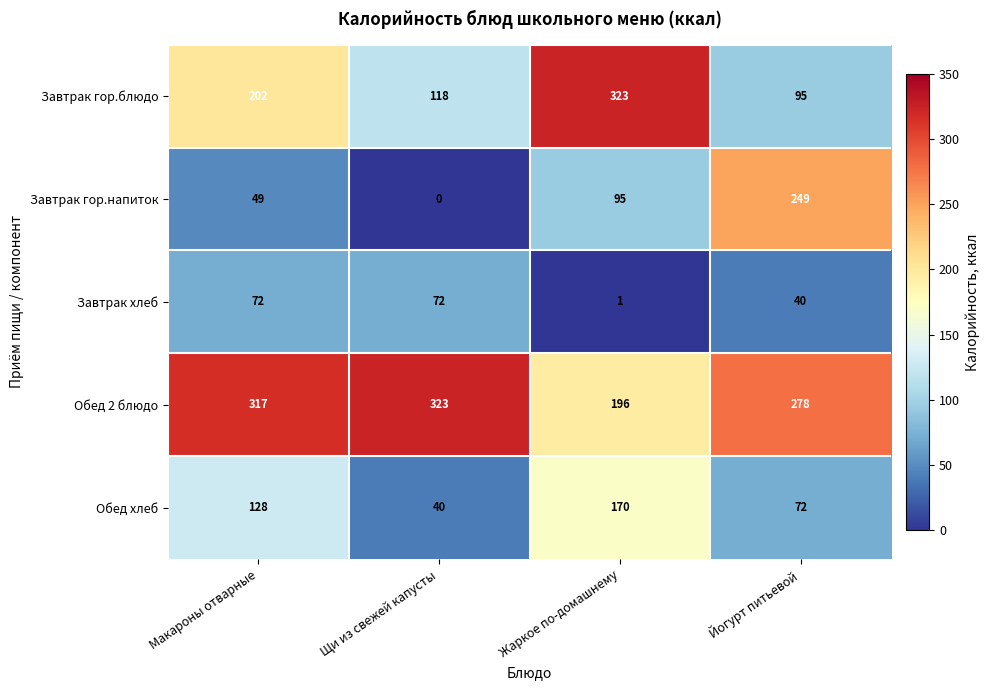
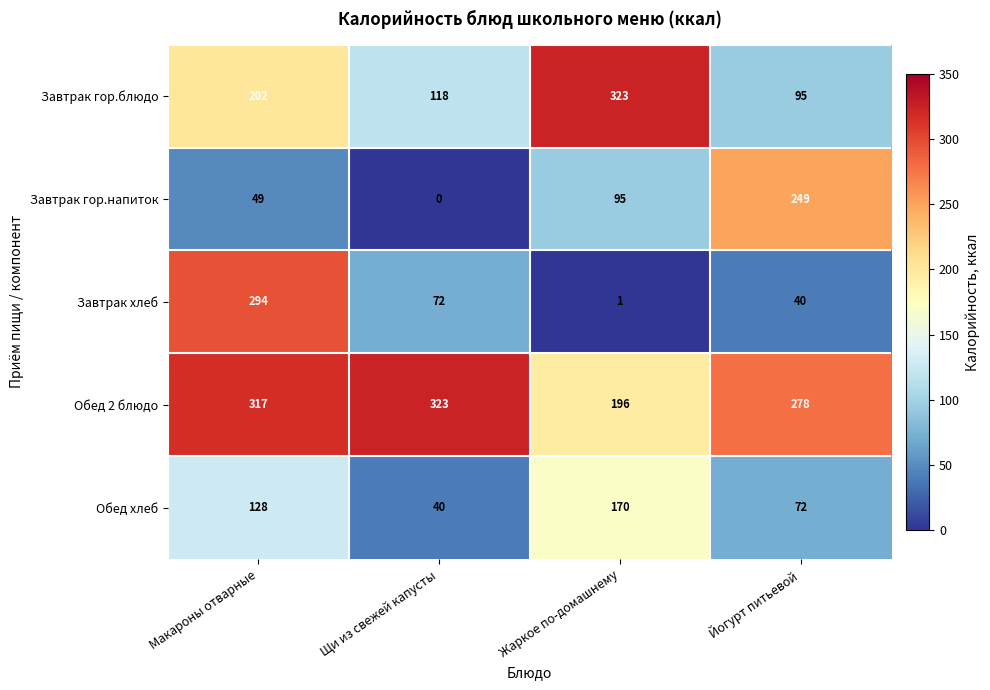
Завтрак хлеб, Макароны отварные: 72 -> 294
